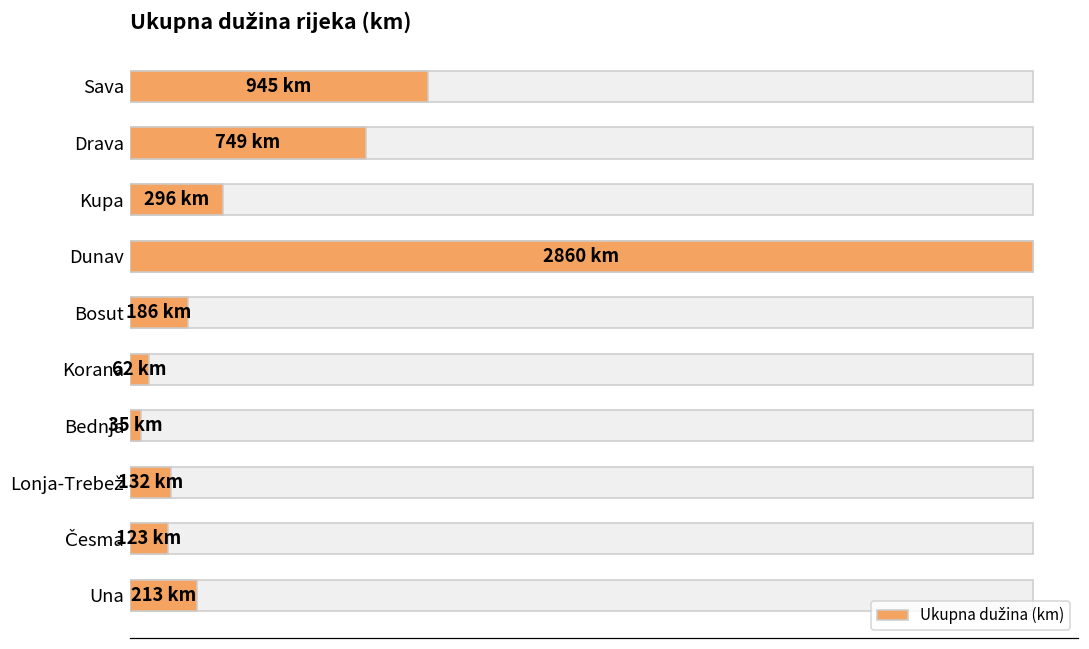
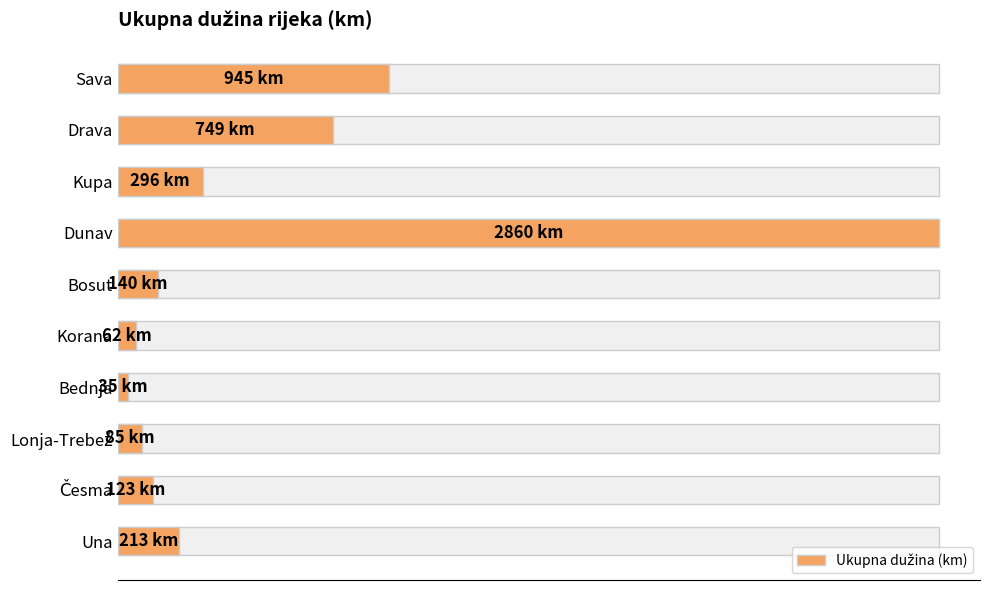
Ukupna dužina (km), Bosut: 186 -> 140
Ukupna dužina (km), Lonja-Trebež: 132 -> 85
